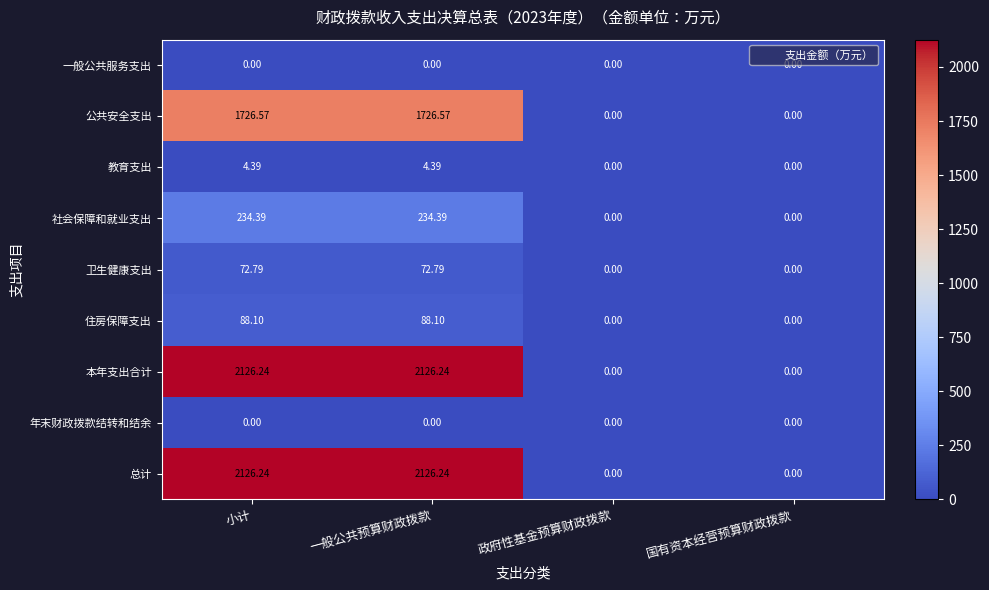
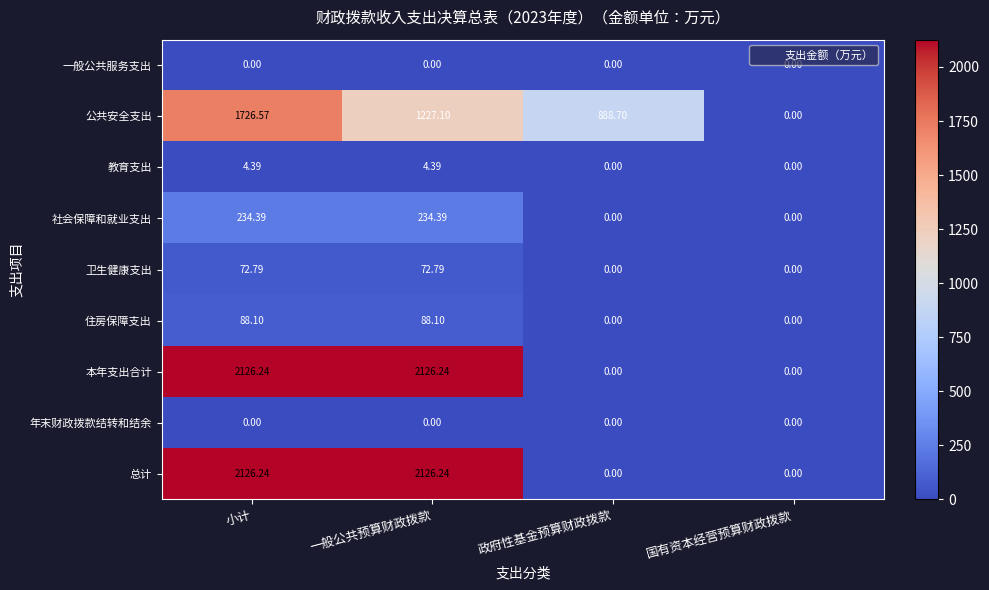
公共安全支出, 一般公共预算财政拨款: 1726.57 -> 1227.10
公共安全支出, 政府性基金预算财政拨款: 0.00 -> 888.70
